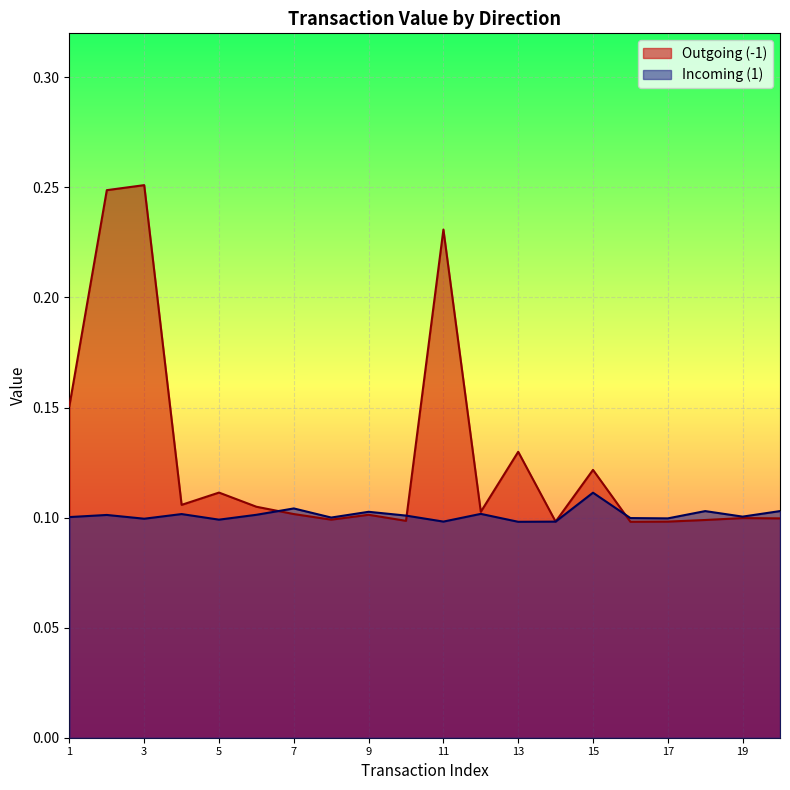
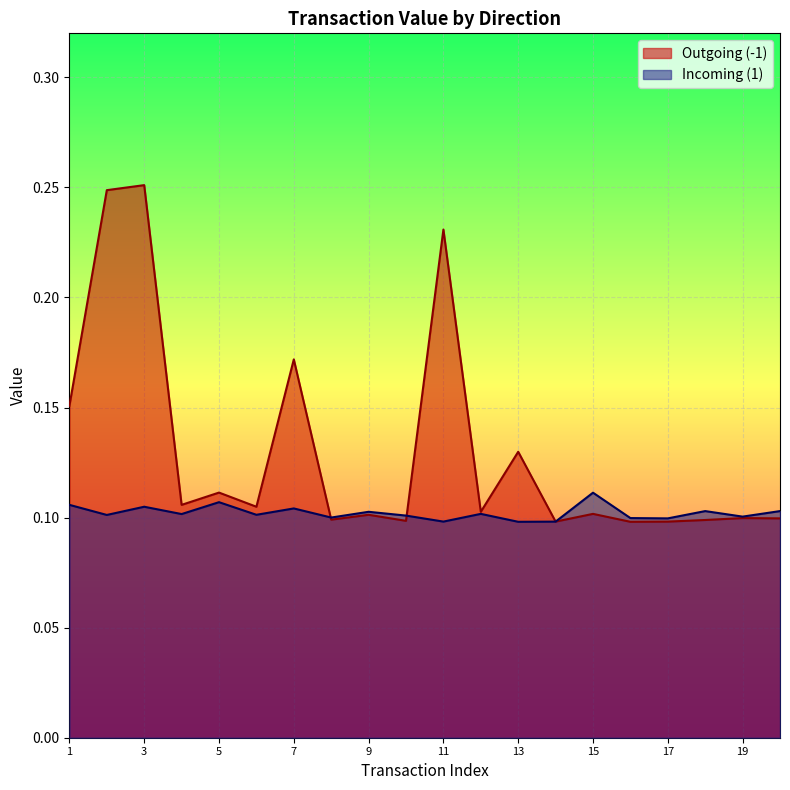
Incoming (1), 1: 0.100 -> 0.106
Incoming (1), 3: 0.099 -> 0.105
Incoming (1), 5: 0.099 -> 0.107
Outgoing (-1), 7: 0.102 -> 0.172
Outgoing (-1), 15: 0.122 -> 0.102
